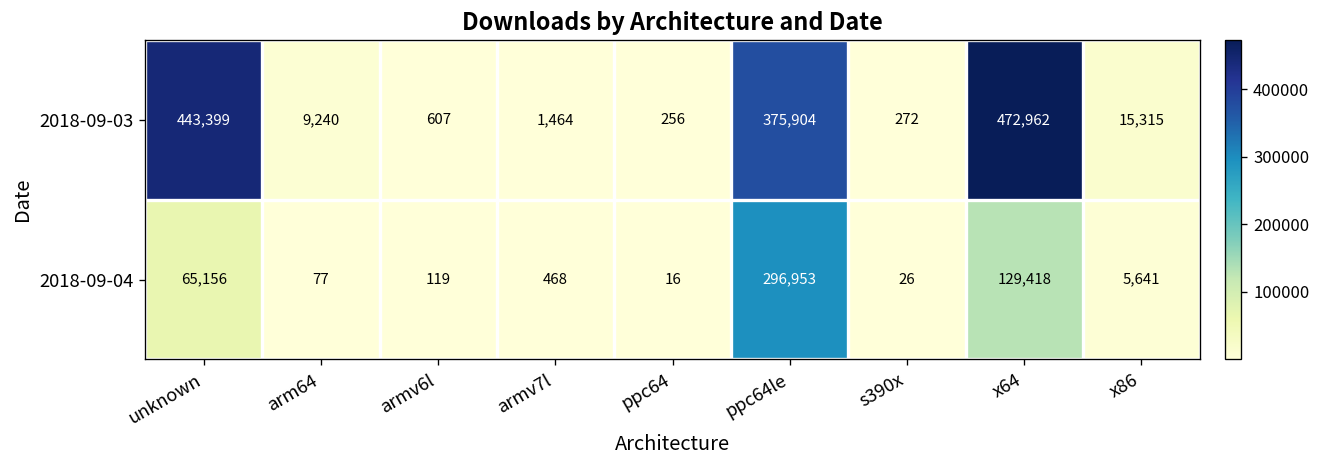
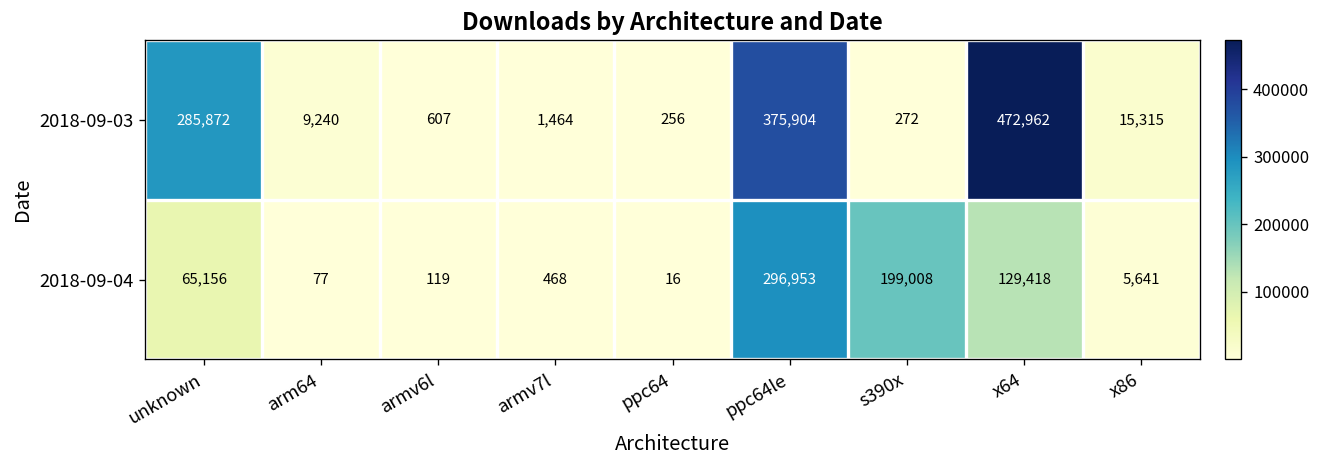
2018-09-03, unknown: 443,399 -> 285,872
2018-09-04, s390x: 26 -> 199,008
